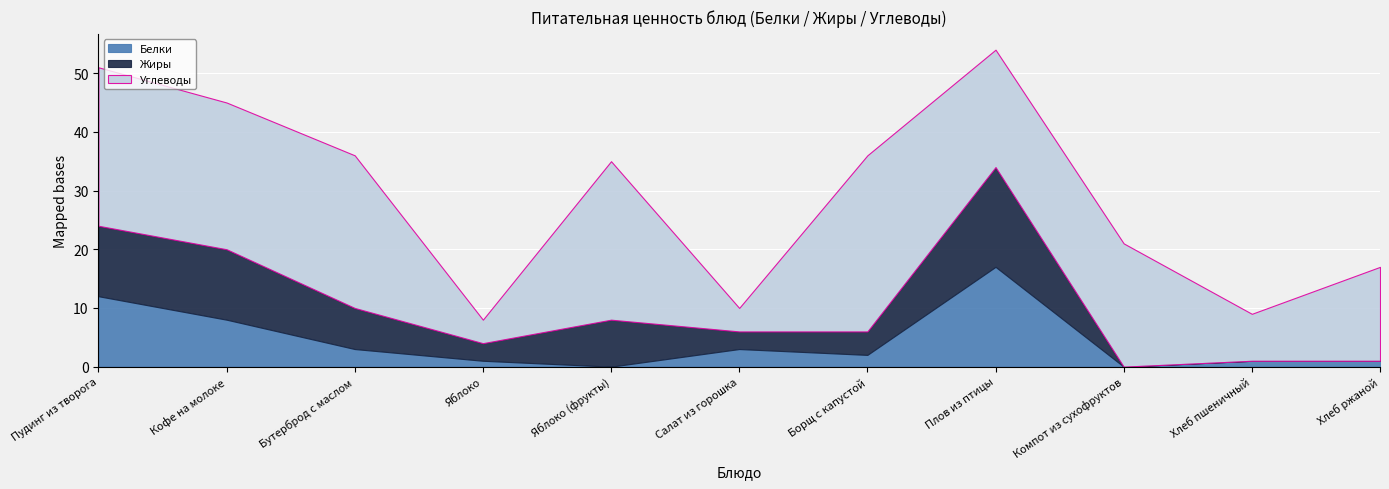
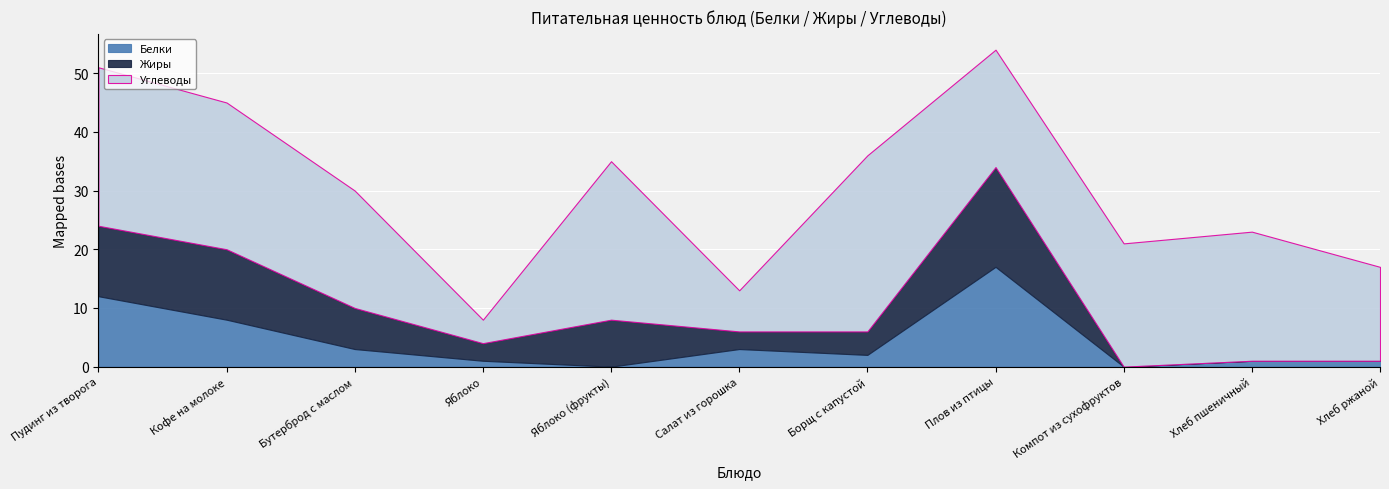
Углеводы, Бутерброд с маслом: 26 -> 20
Углеводы, Салат из горошка: 4 -> 7
Углеводы, Хлеб пшеничный: 8 -> 22
